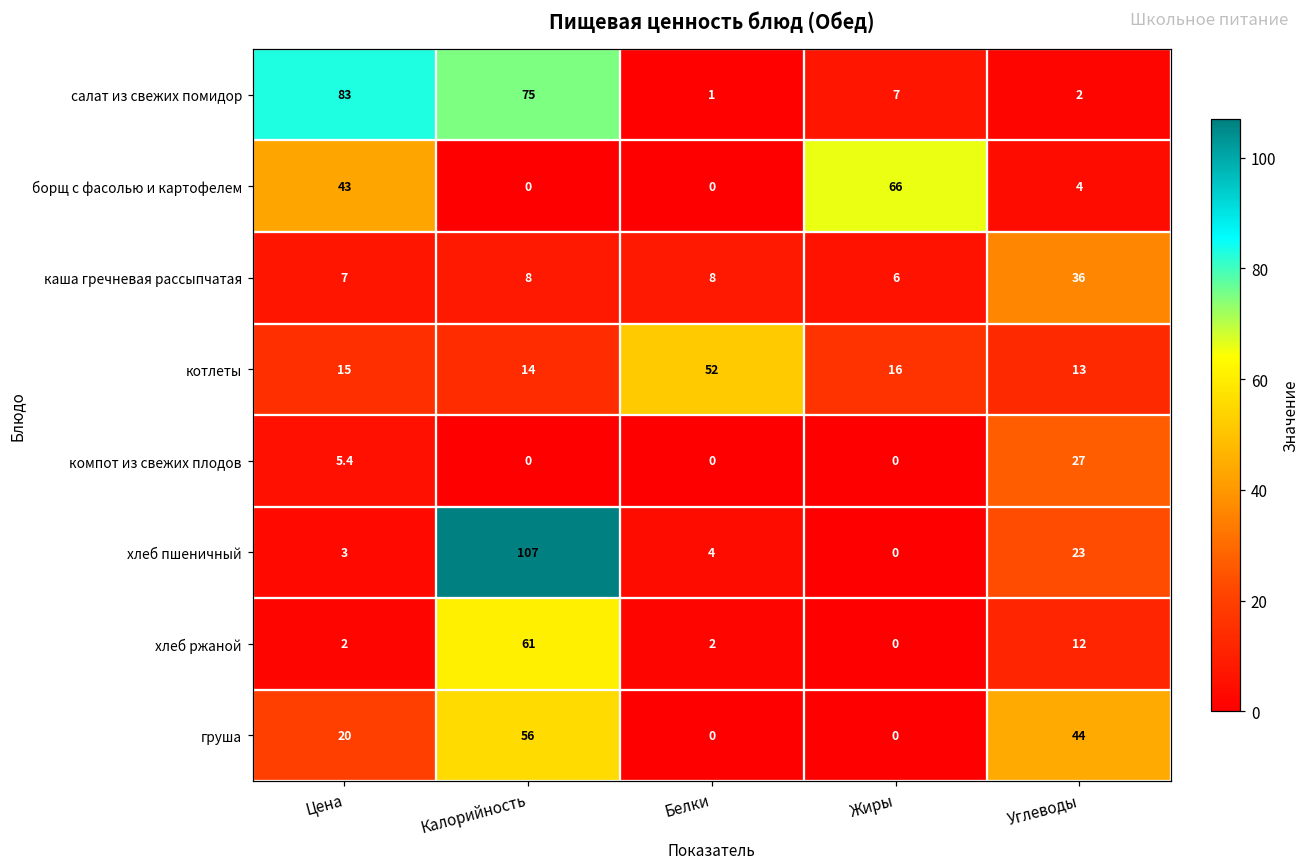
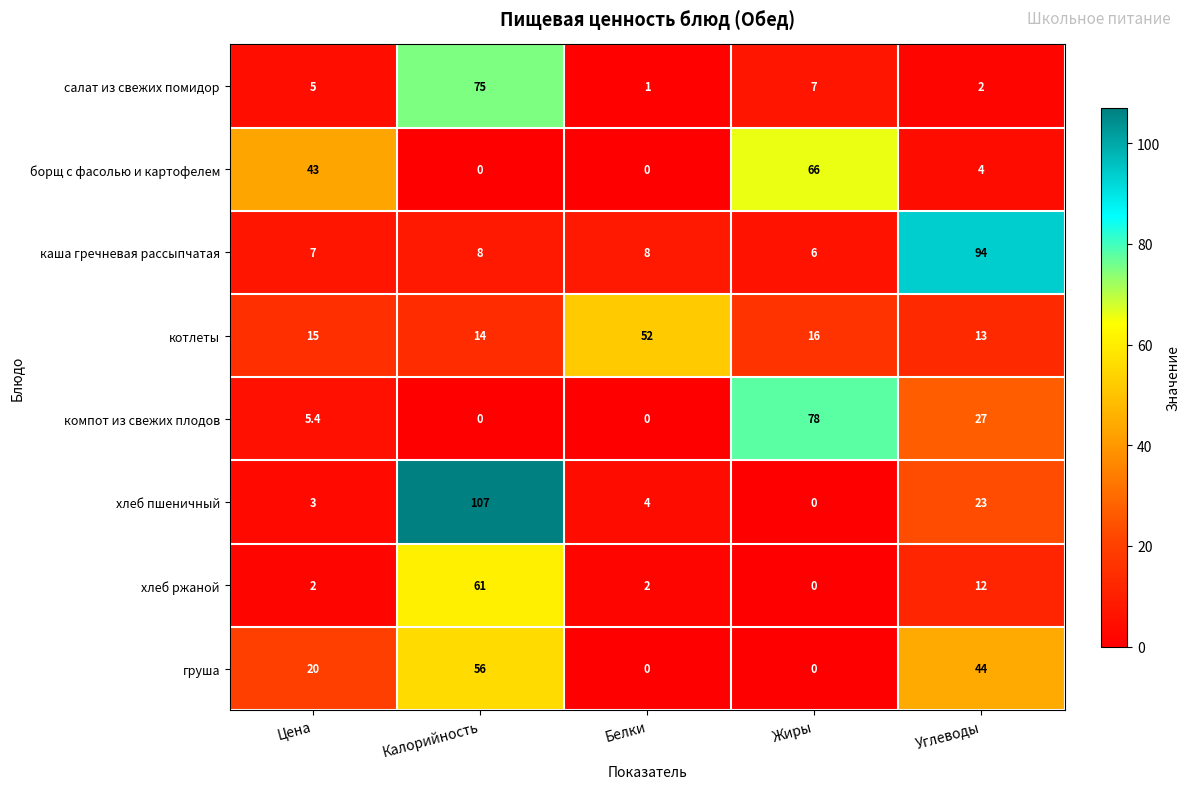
салат из свежих помидор, Цена: 83 -> 5
каша гречневая рассыпчатая, Углеводы: 36 -> 94
компот из свежих плодов, Жиры: 0 -> 78
